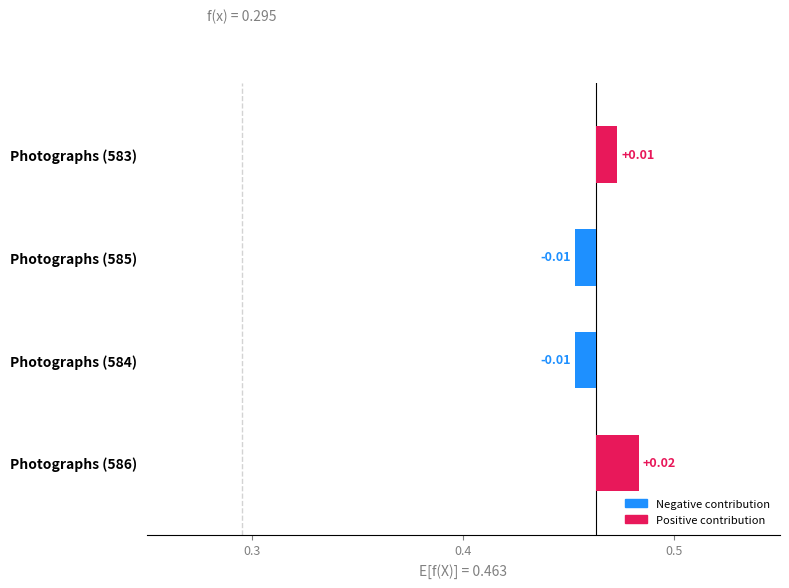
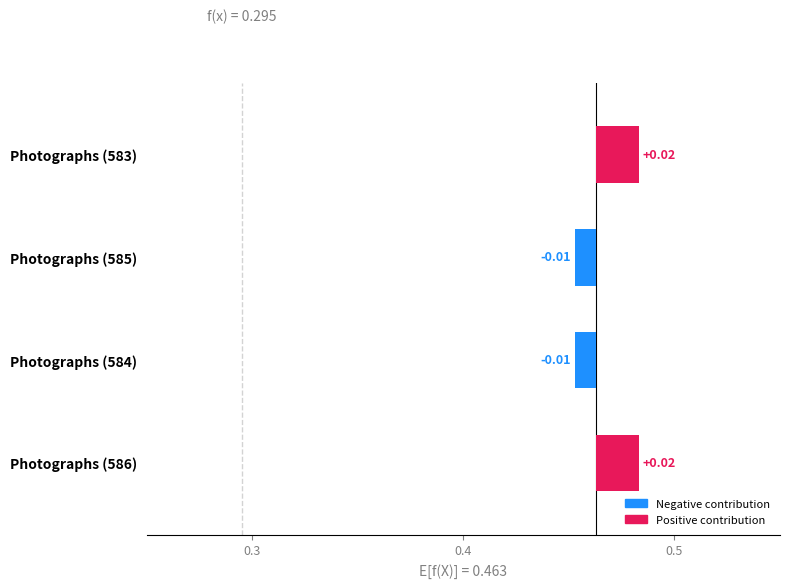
Photographs (583): +0.01 -> +0.02
